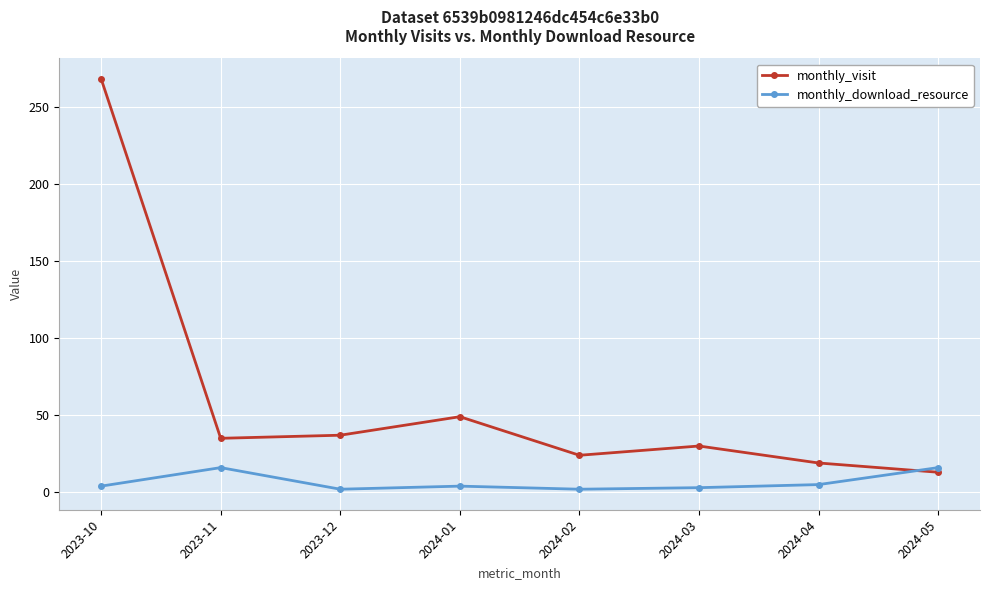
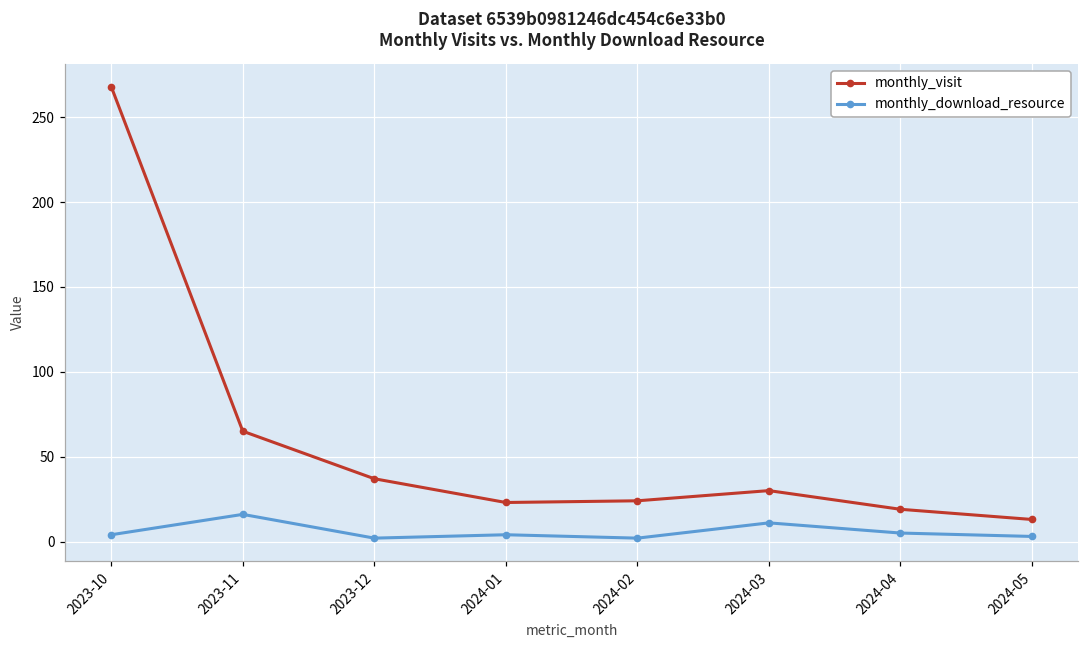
monthly_visit, 2023-11: 35 -> 65
monthly_visit, 2024-01: 49 -> 23
monthly_download_resource, 2024-03: 3 -> 11
monthly_download_resource, 2024-05: 16 -> 3
